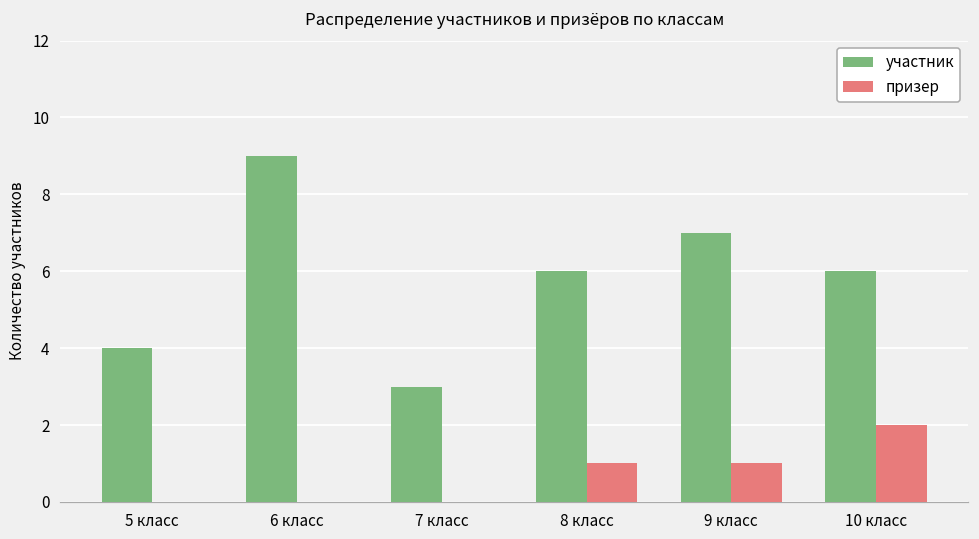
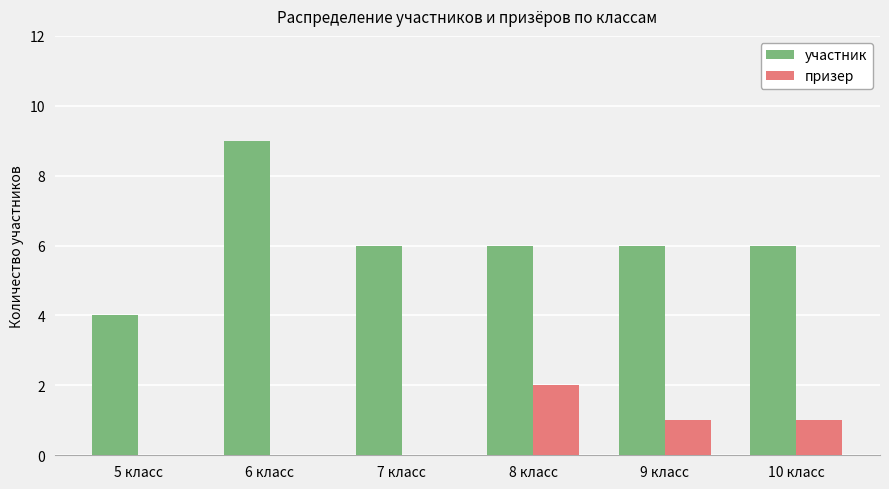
участник, 7 класс: 3 -> 6
призер, 8 класс: 1 -> 2
участник, 9 класс: 7 -> 6
призер, 10 класс: 2 -> 1
